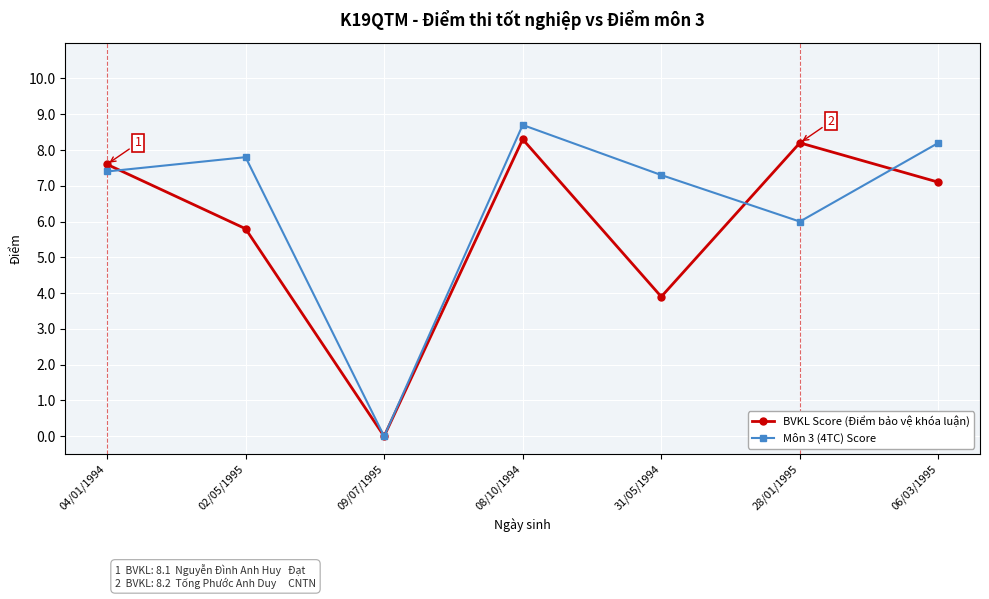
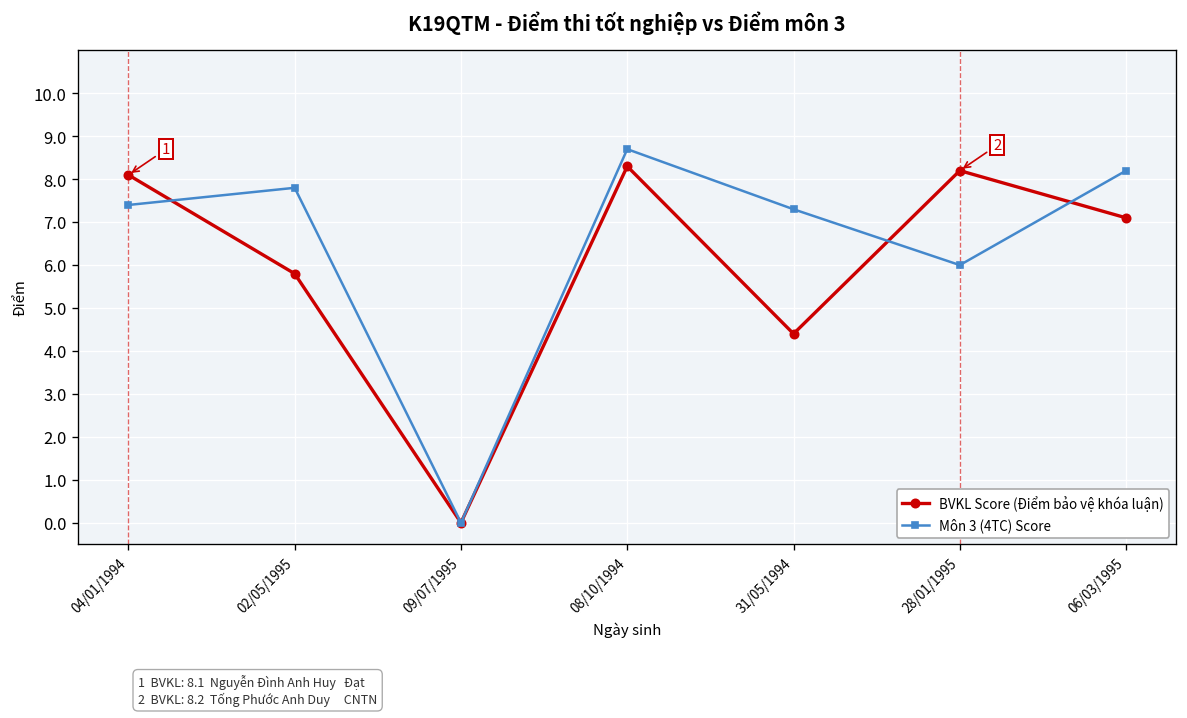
BVKL Score (Điểm bảo vệ khóa luận), 04/01/1994: 7.6 -> 8.1
BVKL Score (Điểm bảo vệ khóa luận), 31/05/1994: 3.9 -> 4.4
